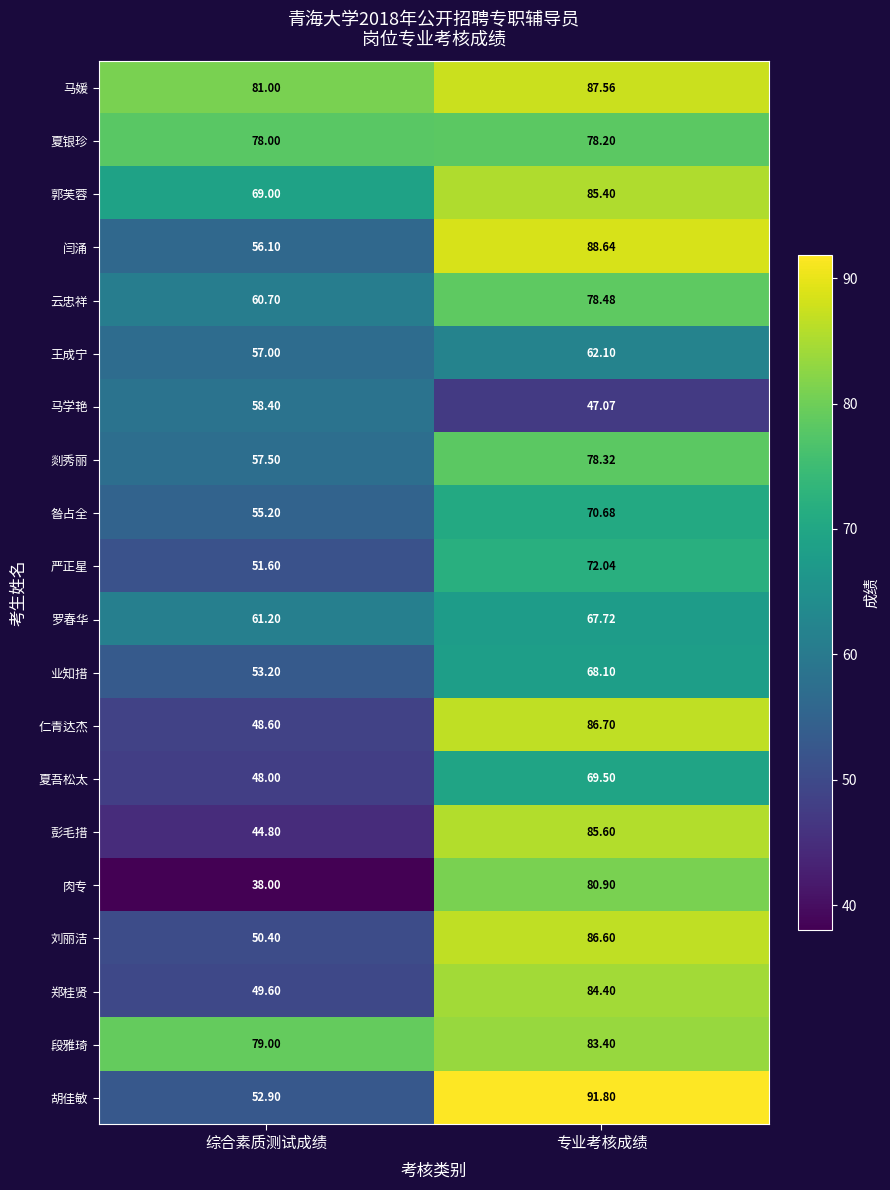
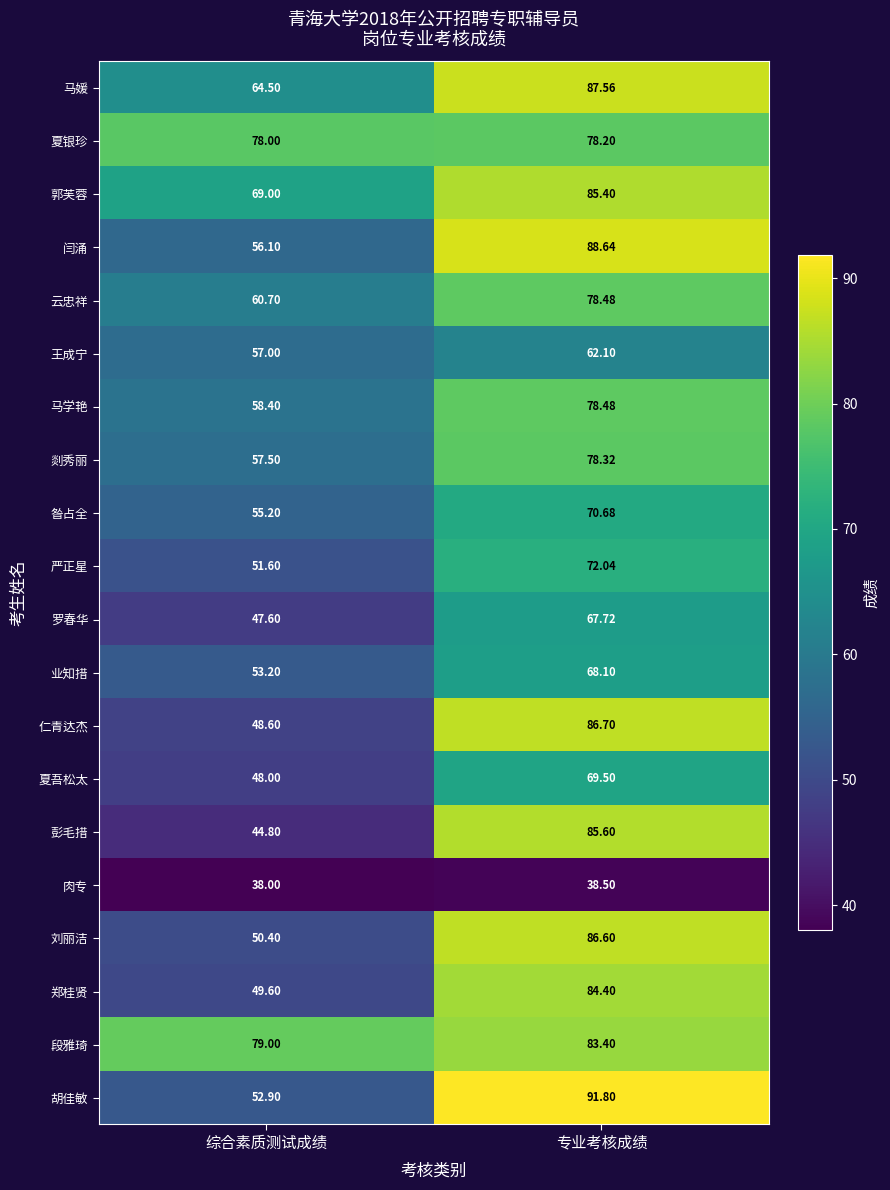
马媛, 综合素质测试成绩: 81.00 -> 64.50
马学艳, 专业考核成绩: 47.07 -> 78.48
罗春华, 综合素质测试成绩: 61.20 -> 47.60
肉专, 专业考核成绩: 80.90 -> 38.50
